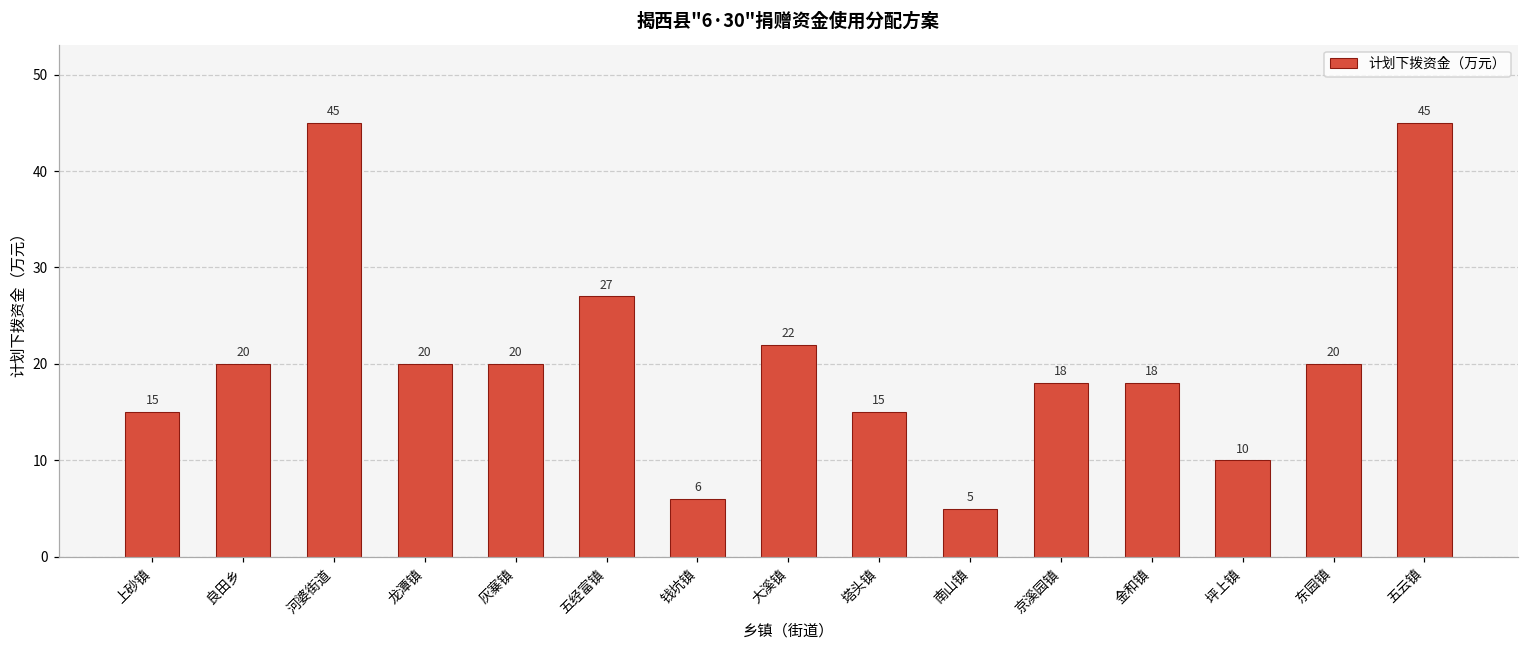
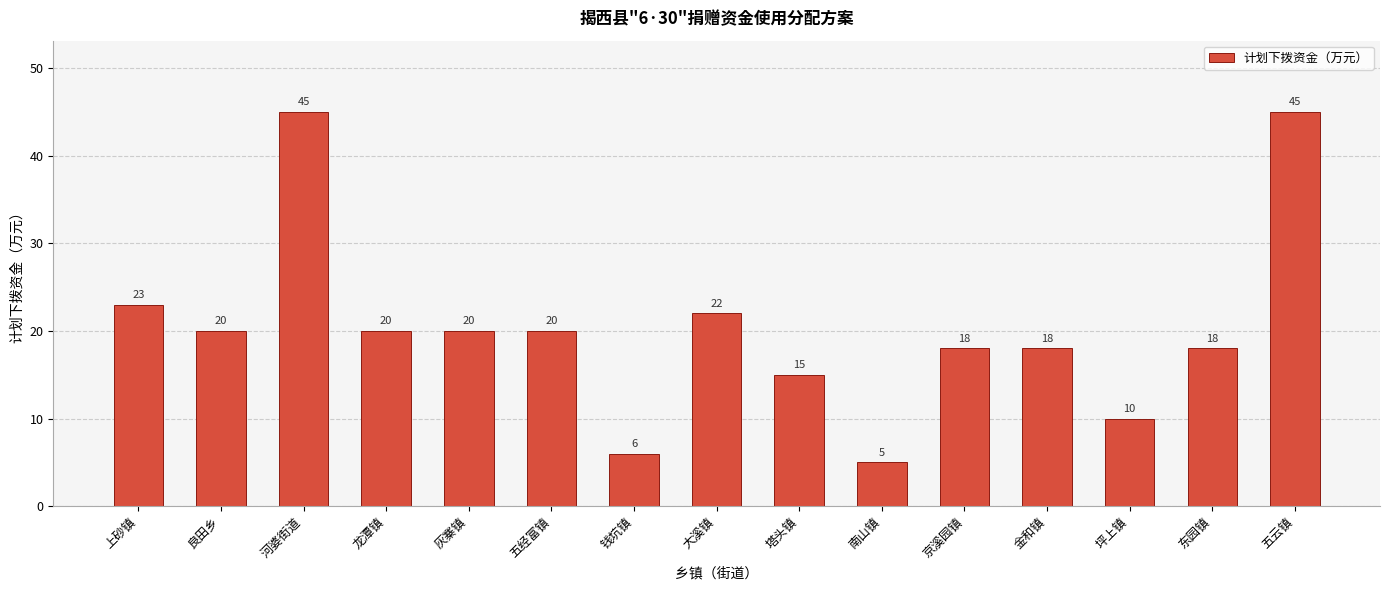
上砂镇: 15 -> 23
五经富镇: 27 -> 20
东园镇: 20 -> 18
